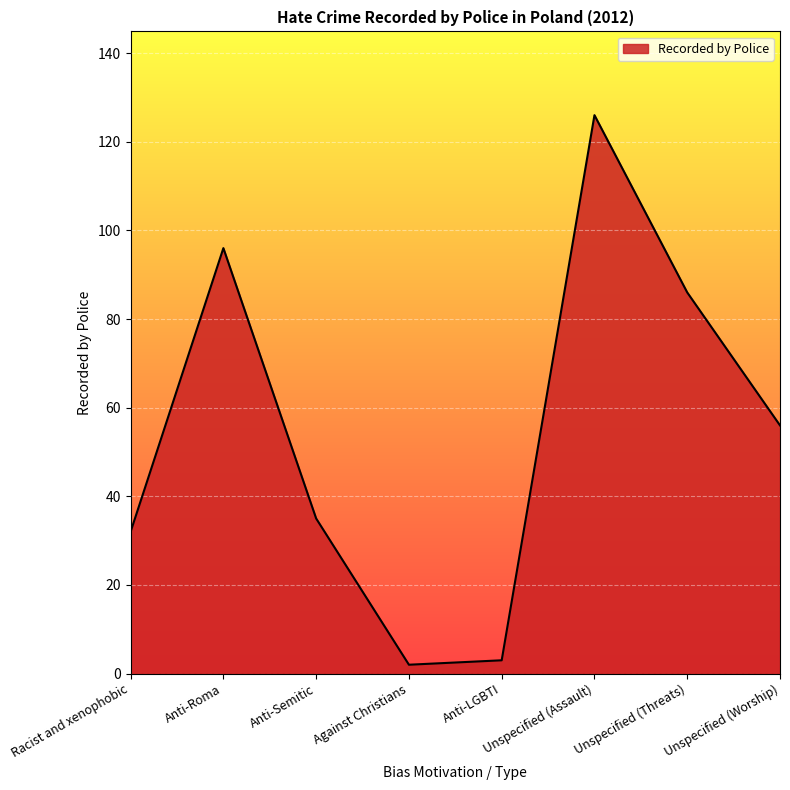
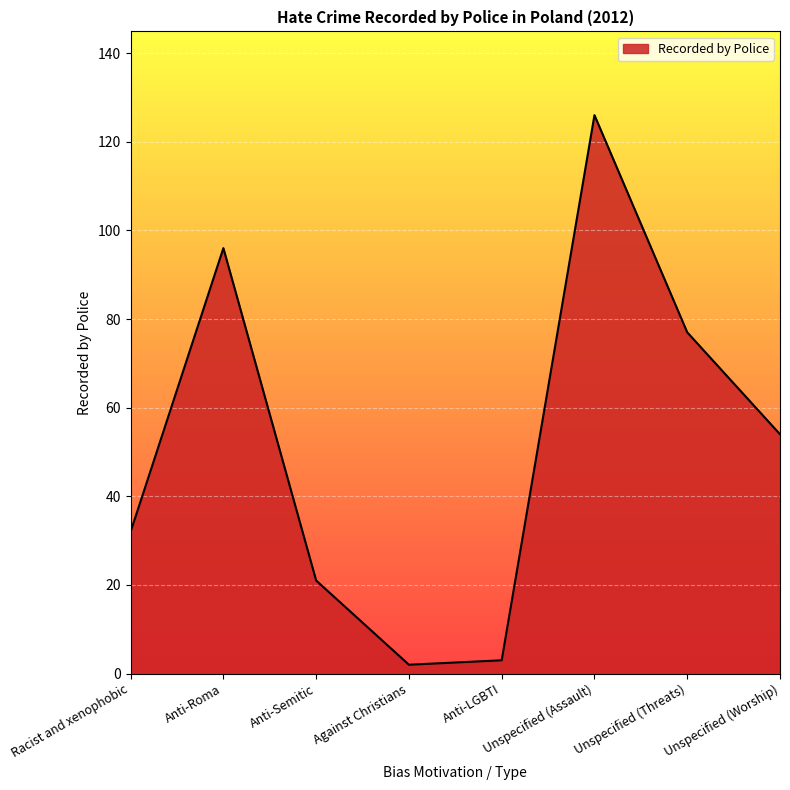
Anti-Semitic: 35 -> 21
Unspecified (Threats): 86 -> 77
Unspecified (Worship): 56 -> 54
